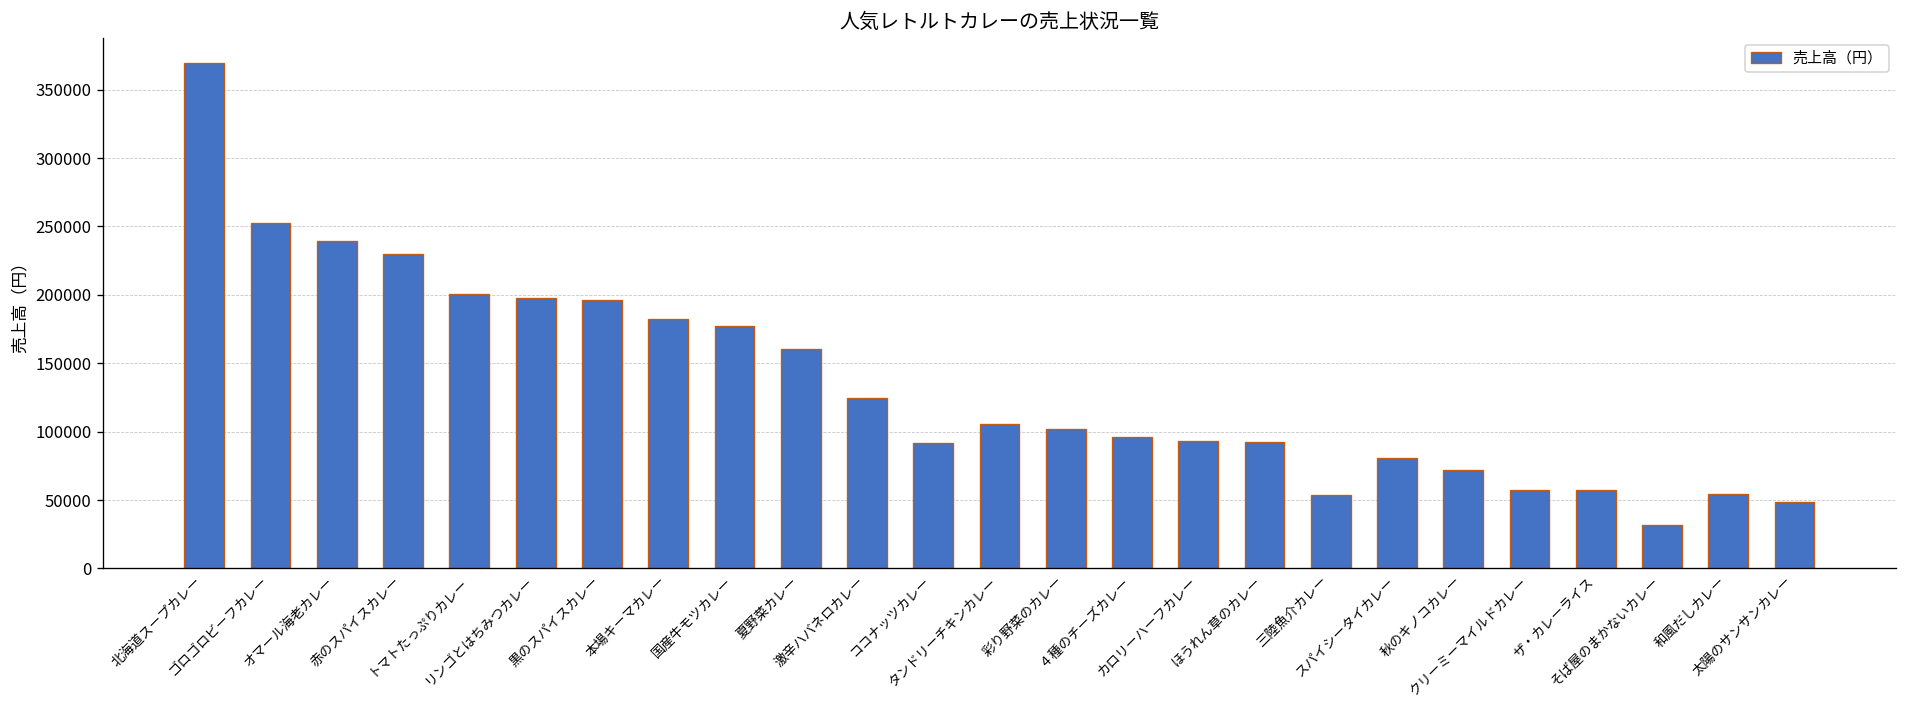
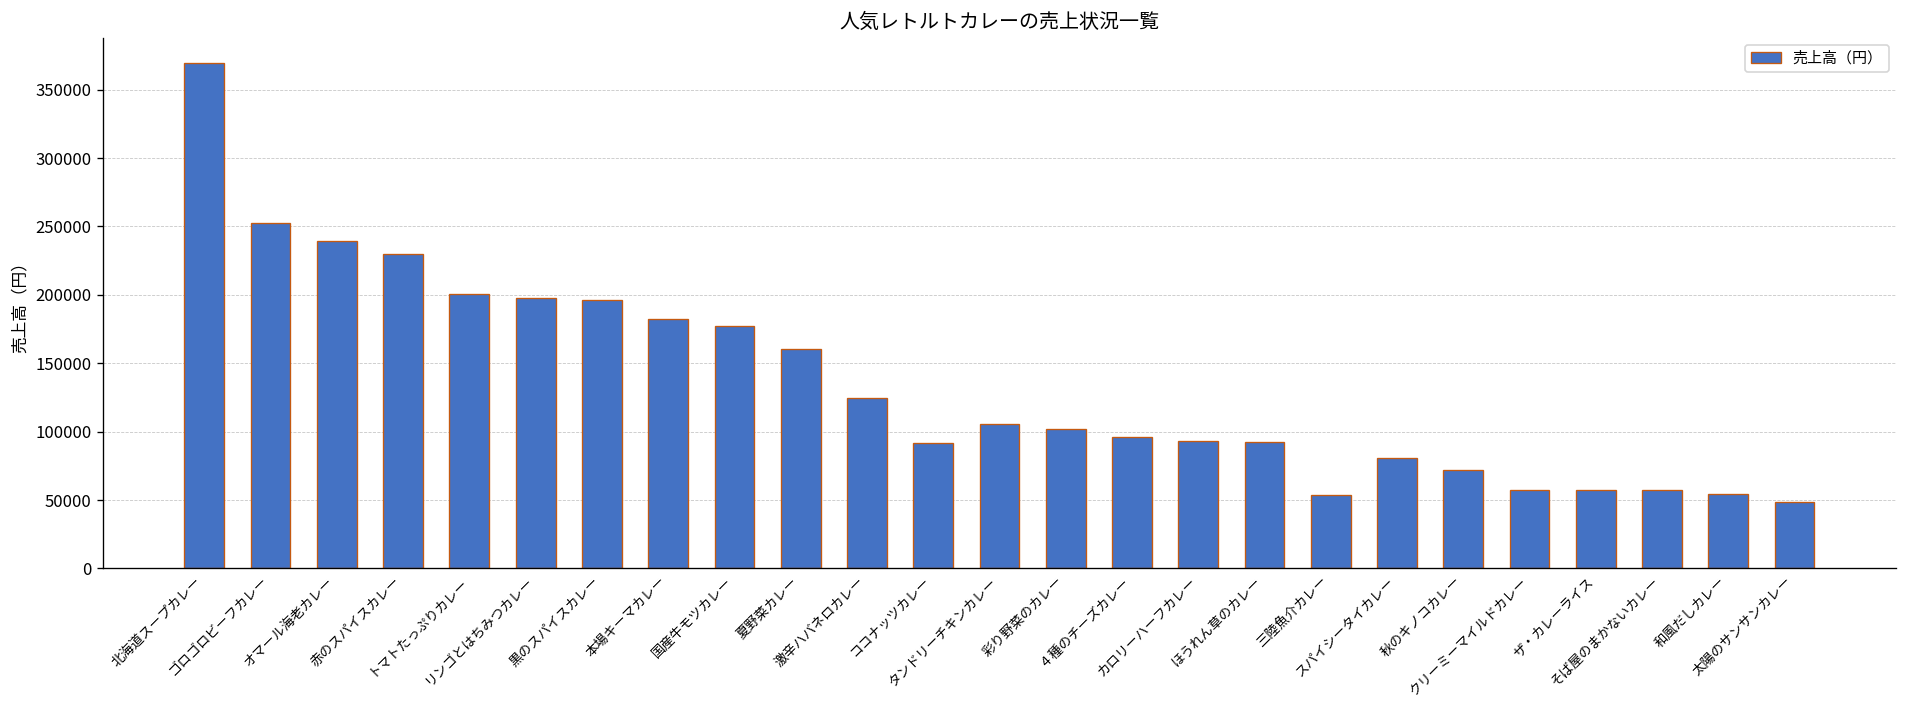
そば屋のまかないカレー: 32000 -> 57000
